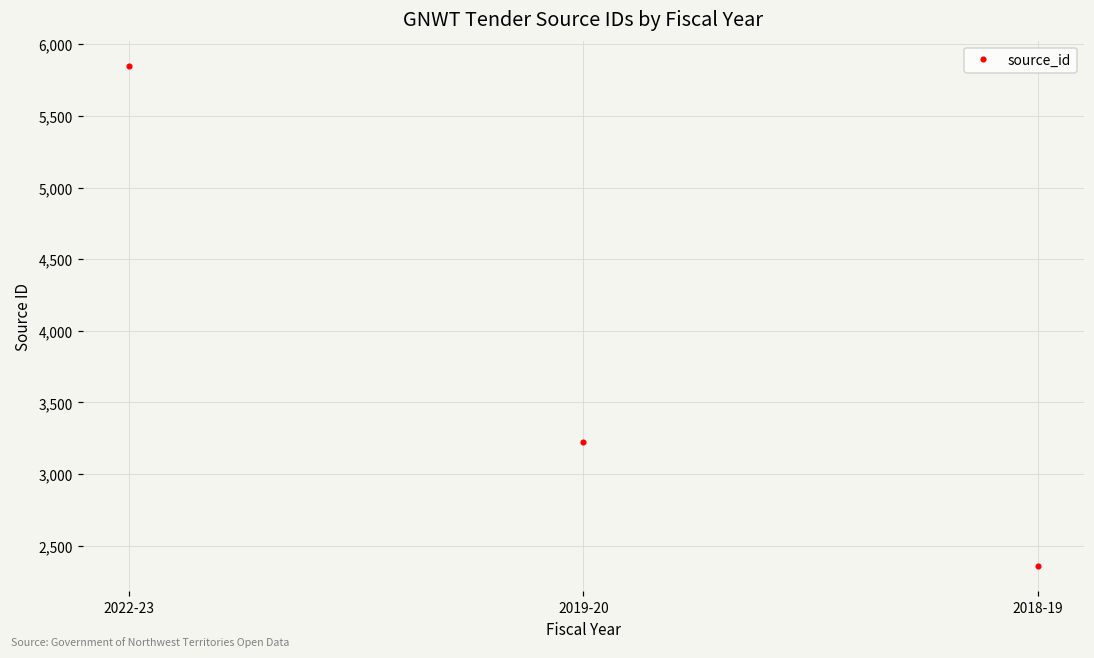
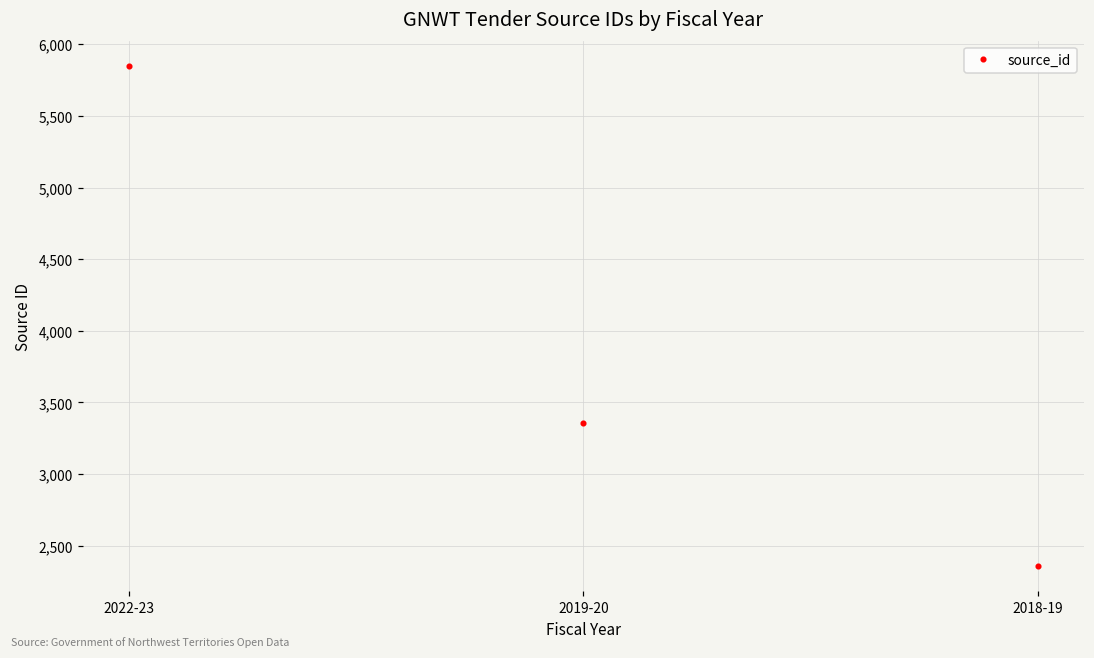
2019-20: 3,220 -> 3,350
